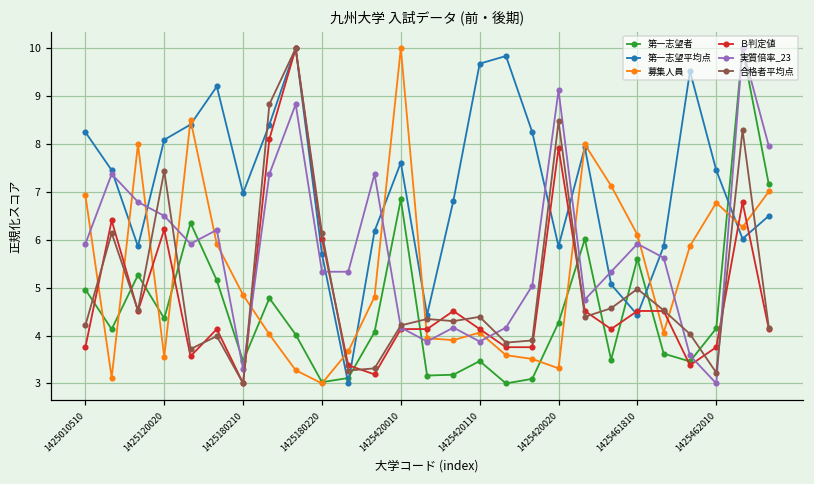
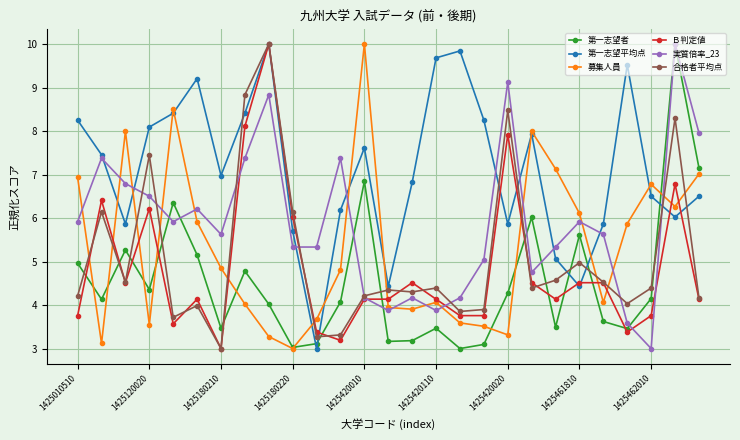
実質倍率_23, 1425180210: 3.3 -> 5.6
第一志望平均点, 1425462010: 7.5 -> 6.5
合格者平均点, 1425462010: 3.2 -> 4.4
